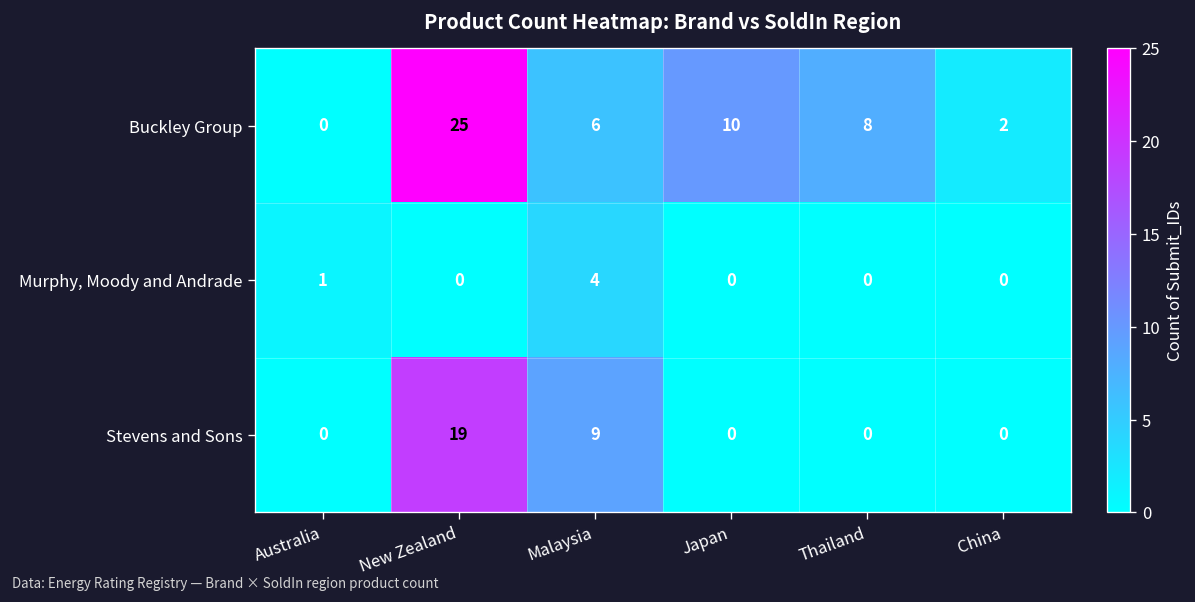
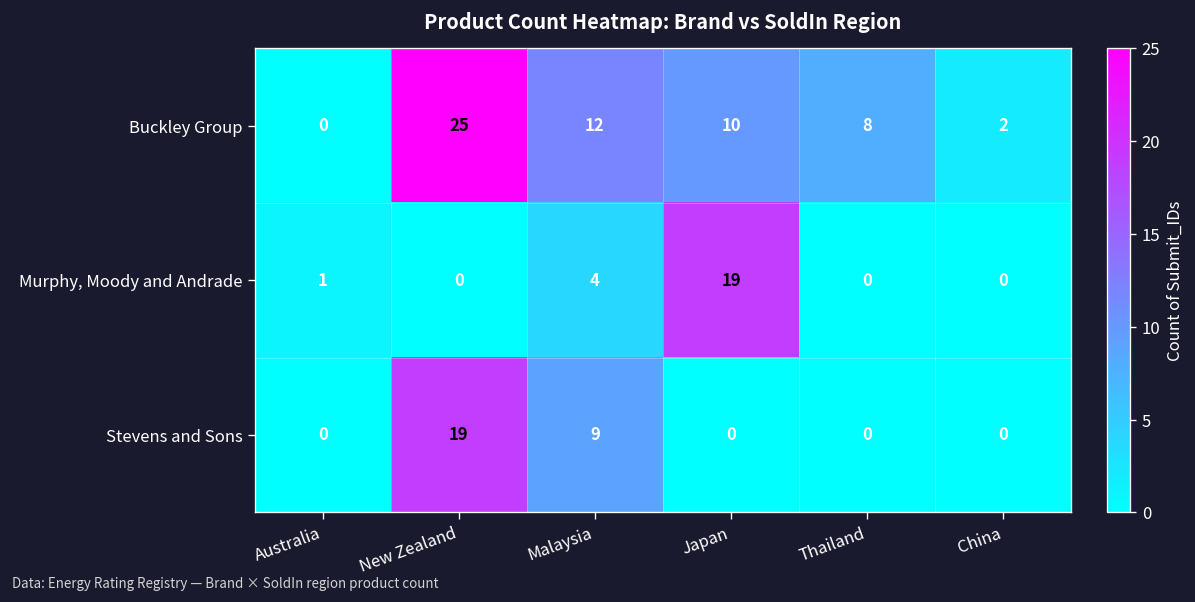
Buckley Group, Malaysia: 6 -> 12
Murphy, Moody and Andrade, Japan: 0 -> 19
